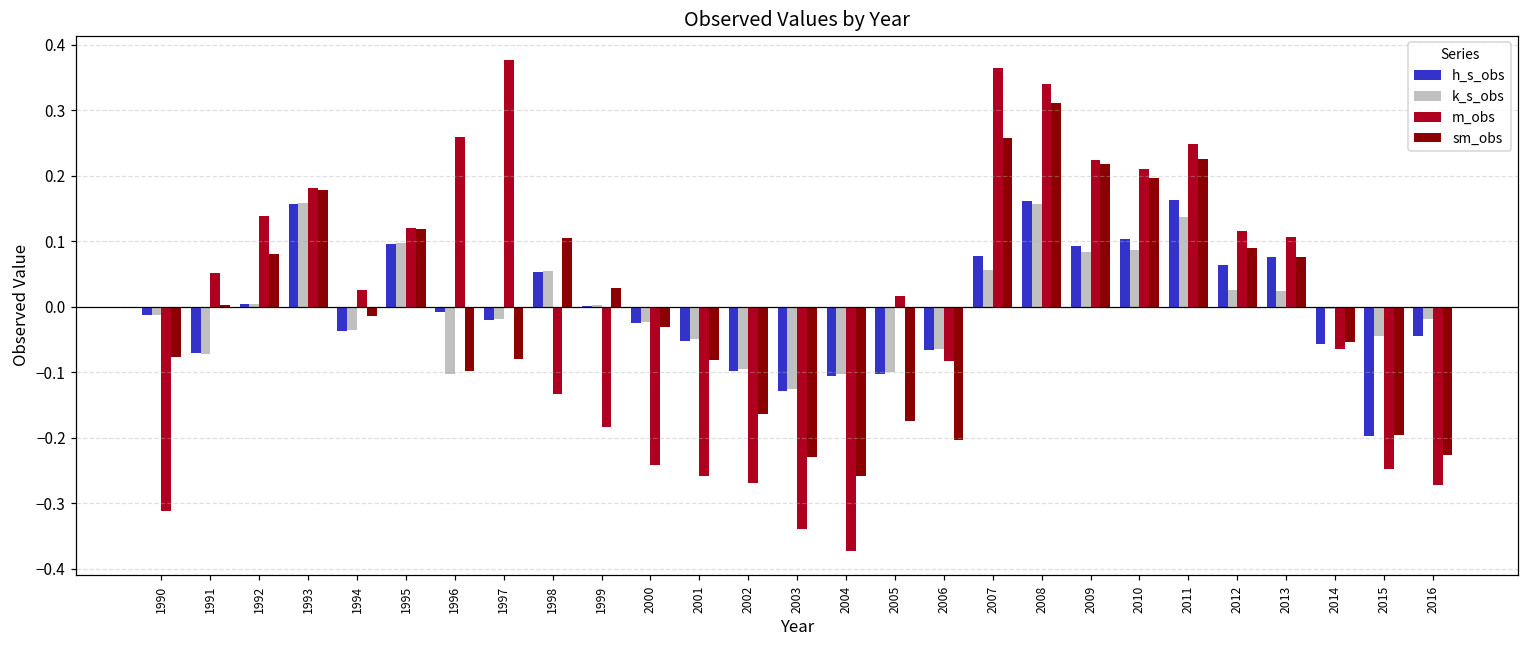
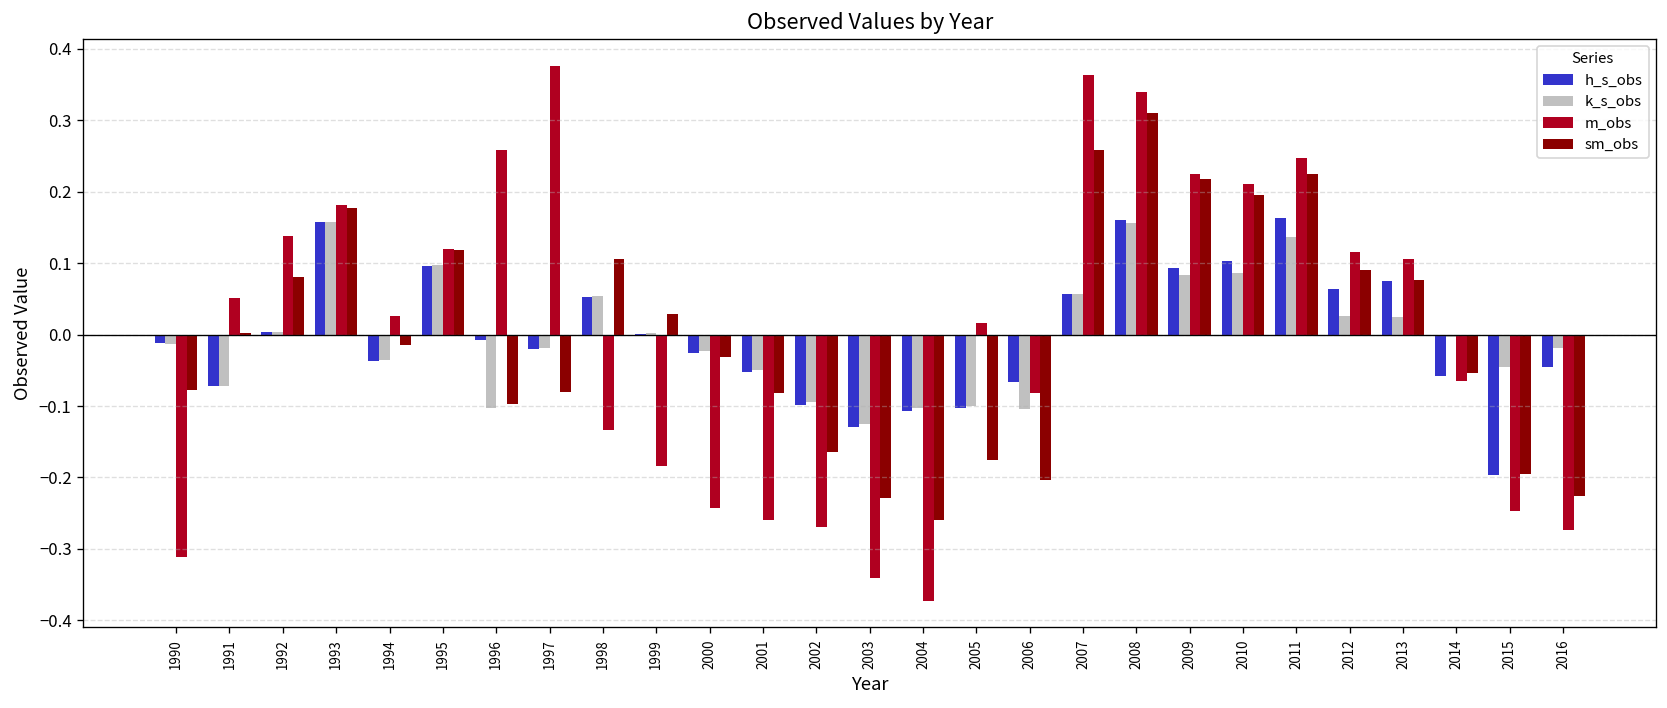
k_s_obs, 2006: -0.06 -> -0.10
h_s_obs, 2007: 0.08 -> 0.06
